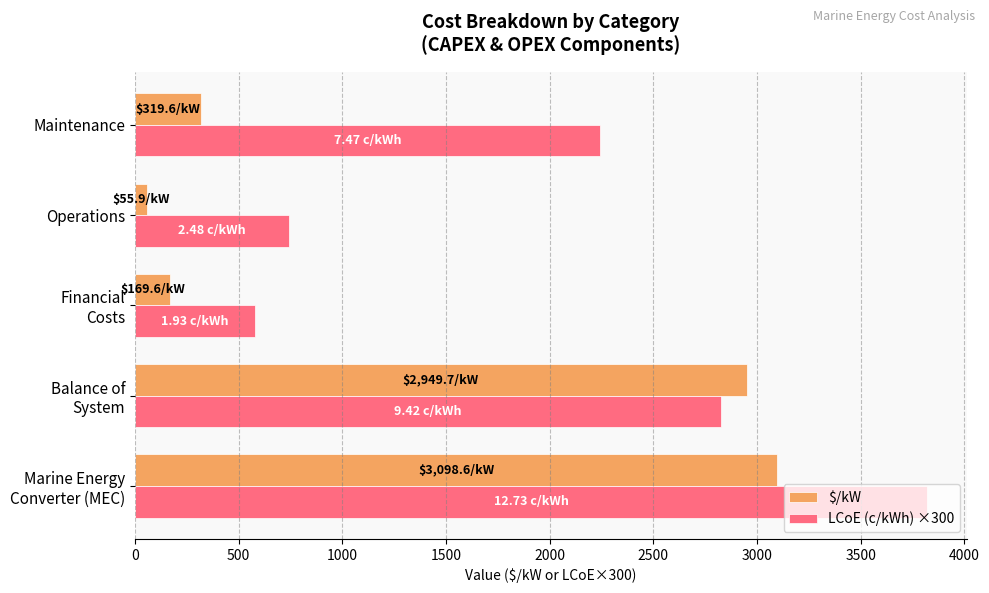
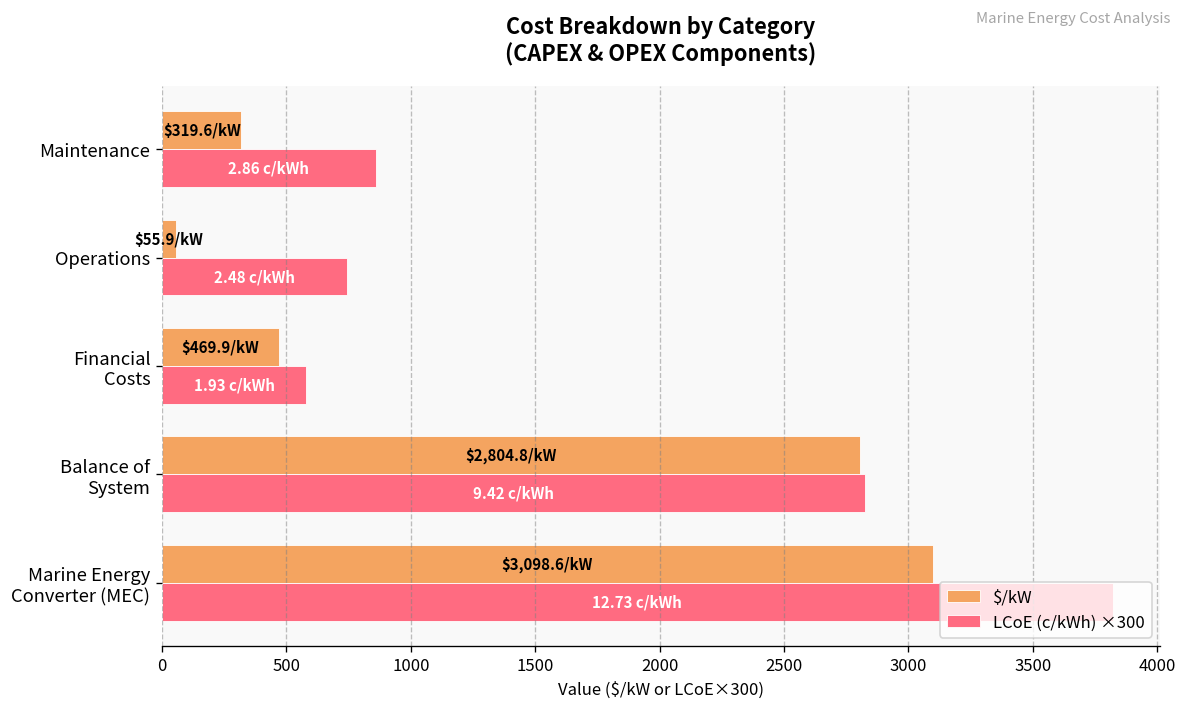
LCoE (c/kWh) ×300, Maintenance: 7.47 -> 2.86
$/kW, Financial Costs: $169.6/ -> $469.9/
$/kW, Balance of System: $2,949.7/ -> $2,804.8/
